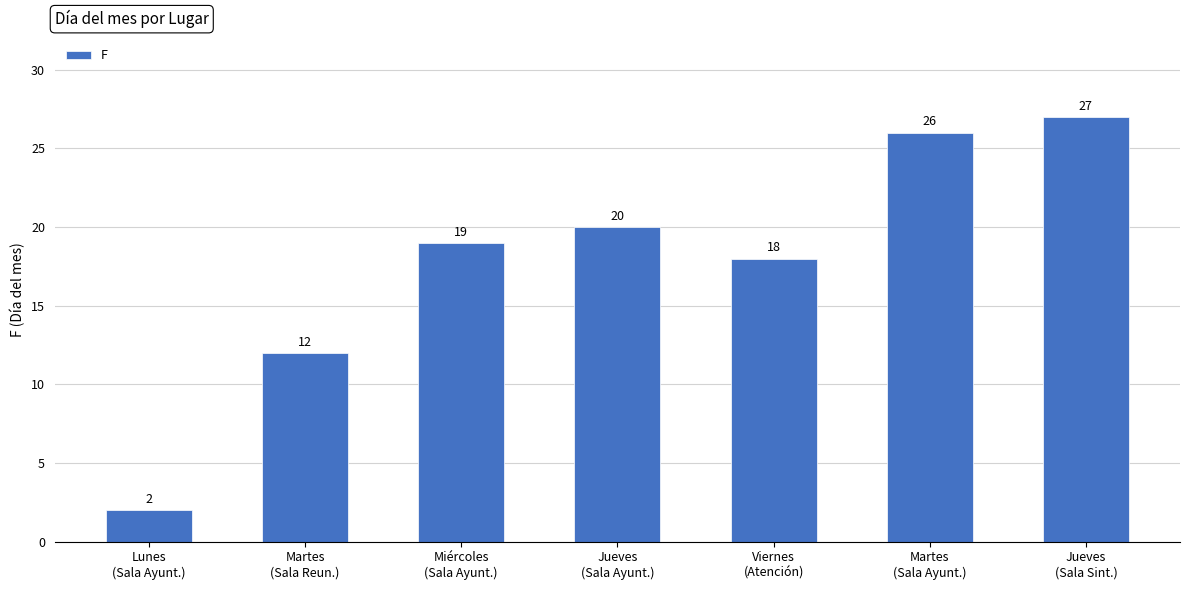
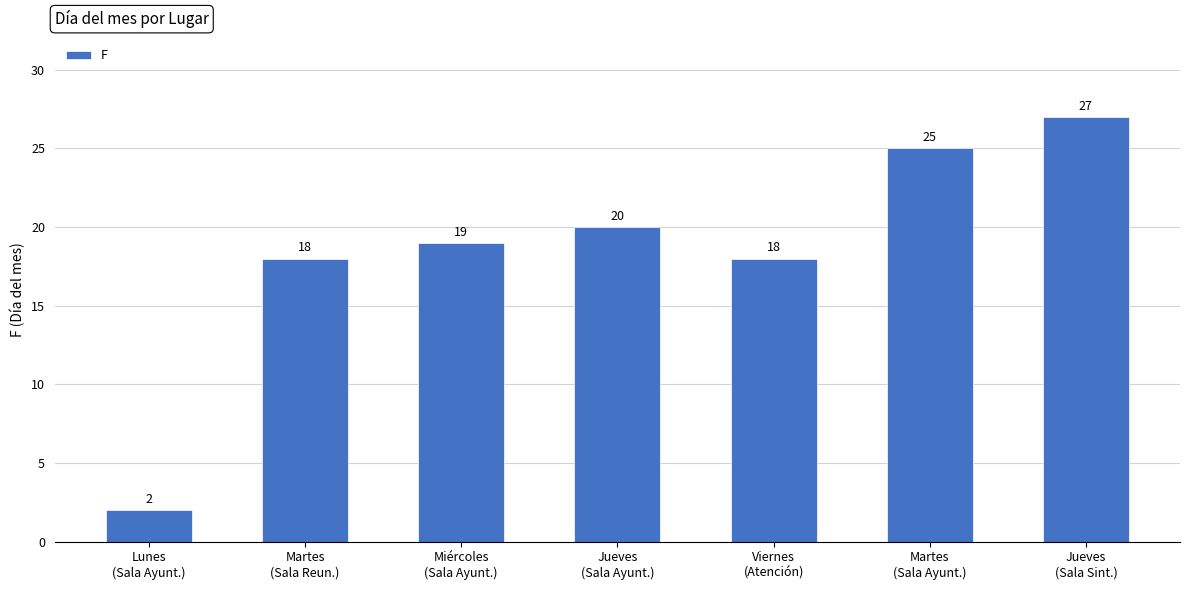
Martes (Sala Reun.): 12 -> 18
Martes (Sala Ayunt.): 26 -> 25
